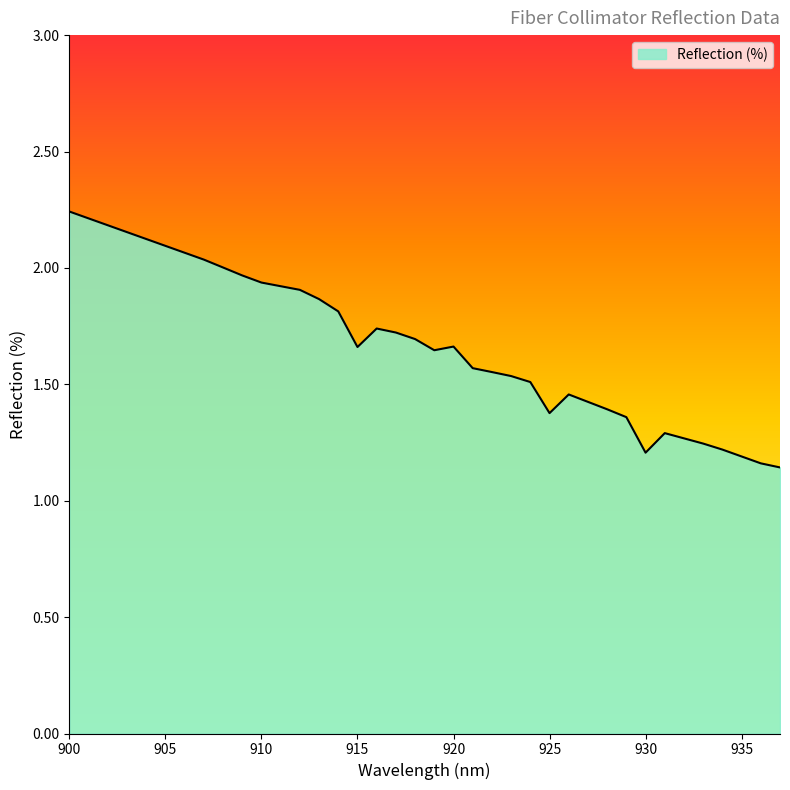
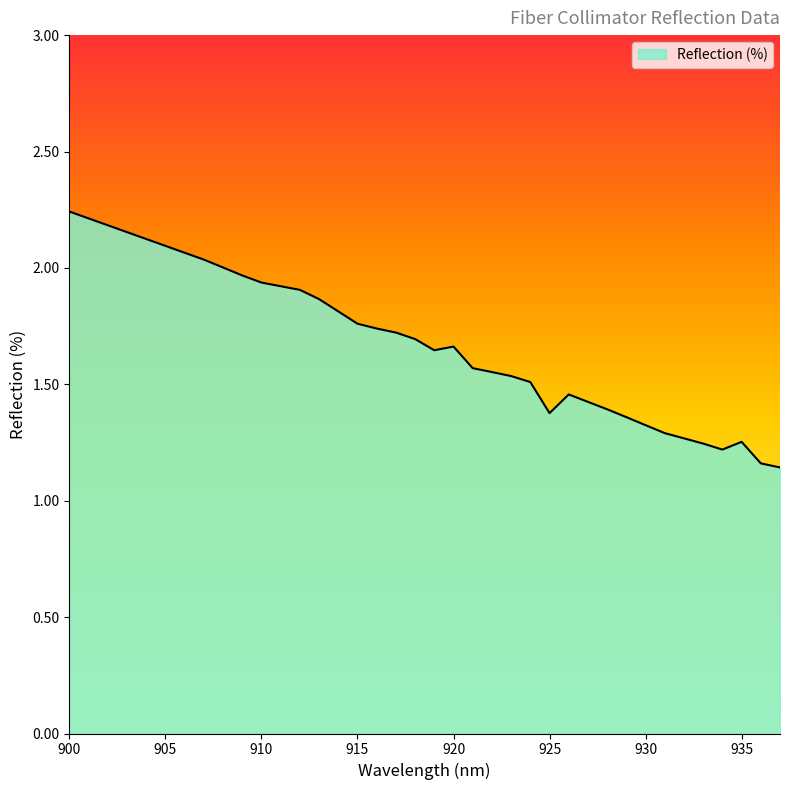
915: 1.66 -> 1.76
930: 1.21 -> 1.32
935: 1.19 -> 1.25
